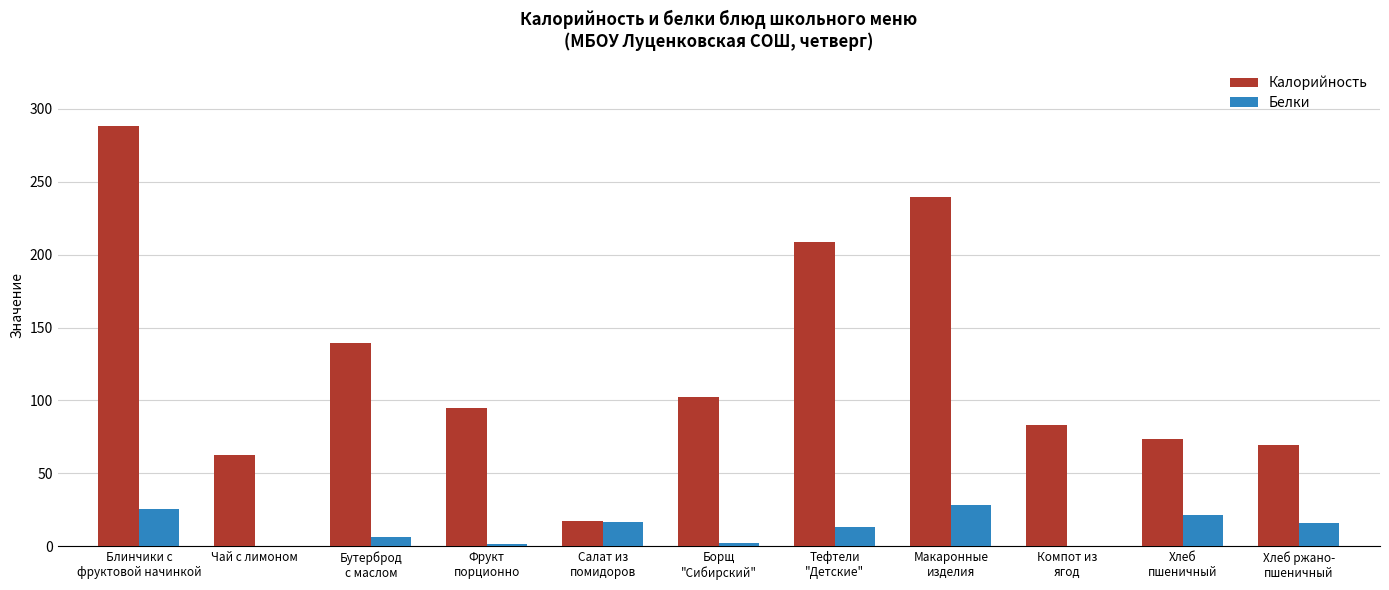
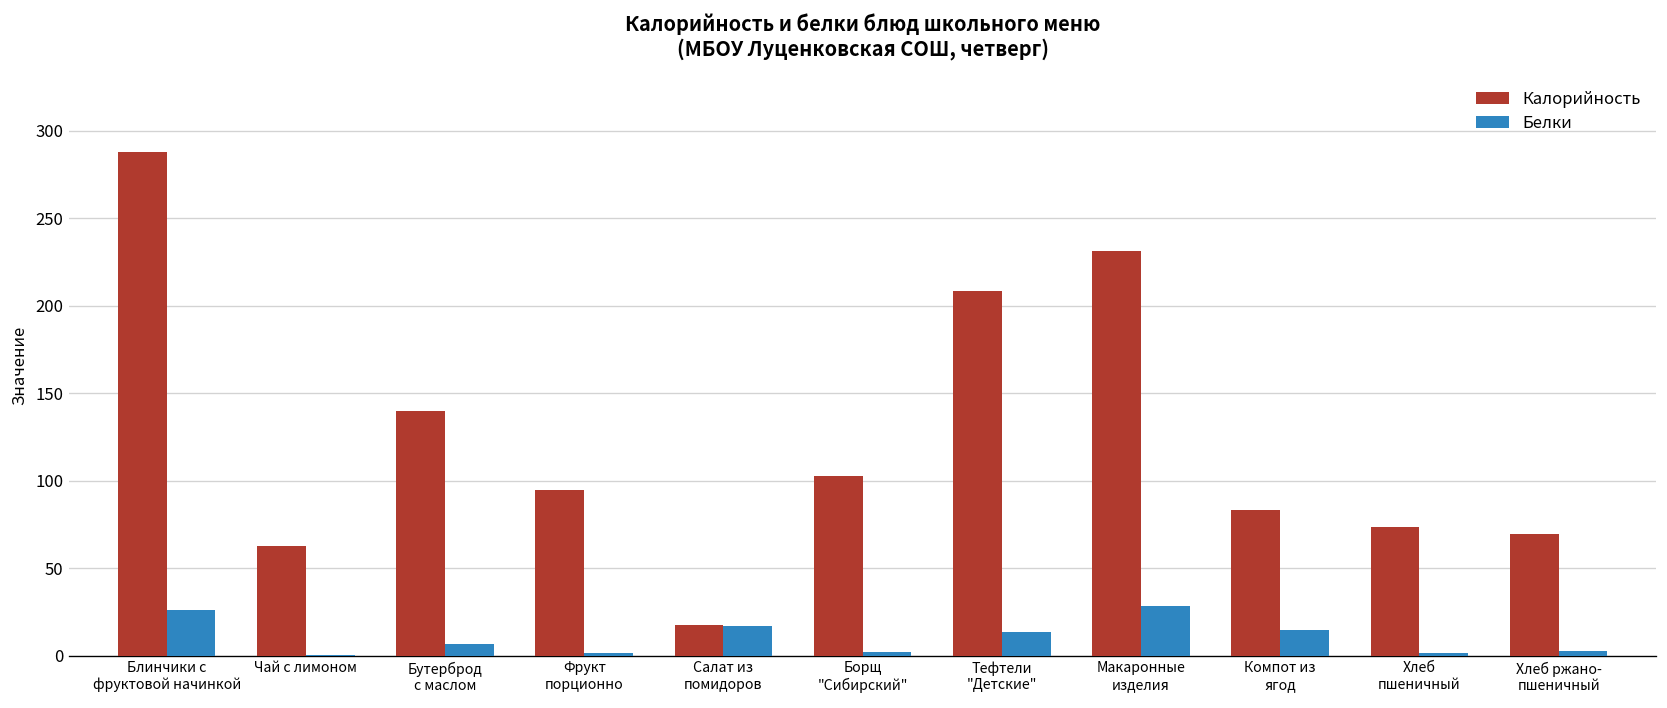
Калорийность, Макаронные изделия: 239 -> 231
Белки, Компот из ягод: 0 -> 15
Белки, Хлеб пшеничный: 22 -> 2
Белки, Хлеб ржано- пшеничный: 16 -> 3
